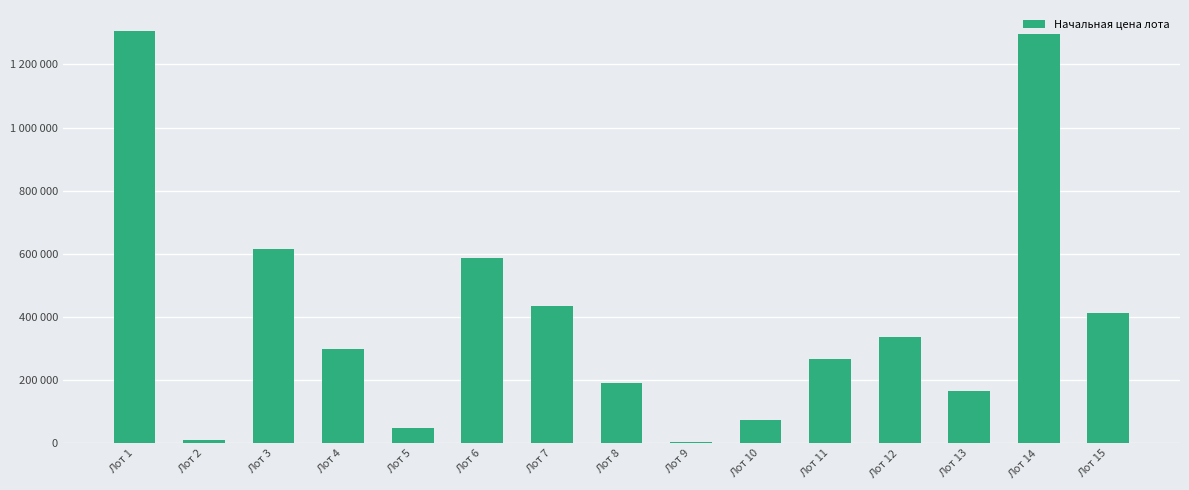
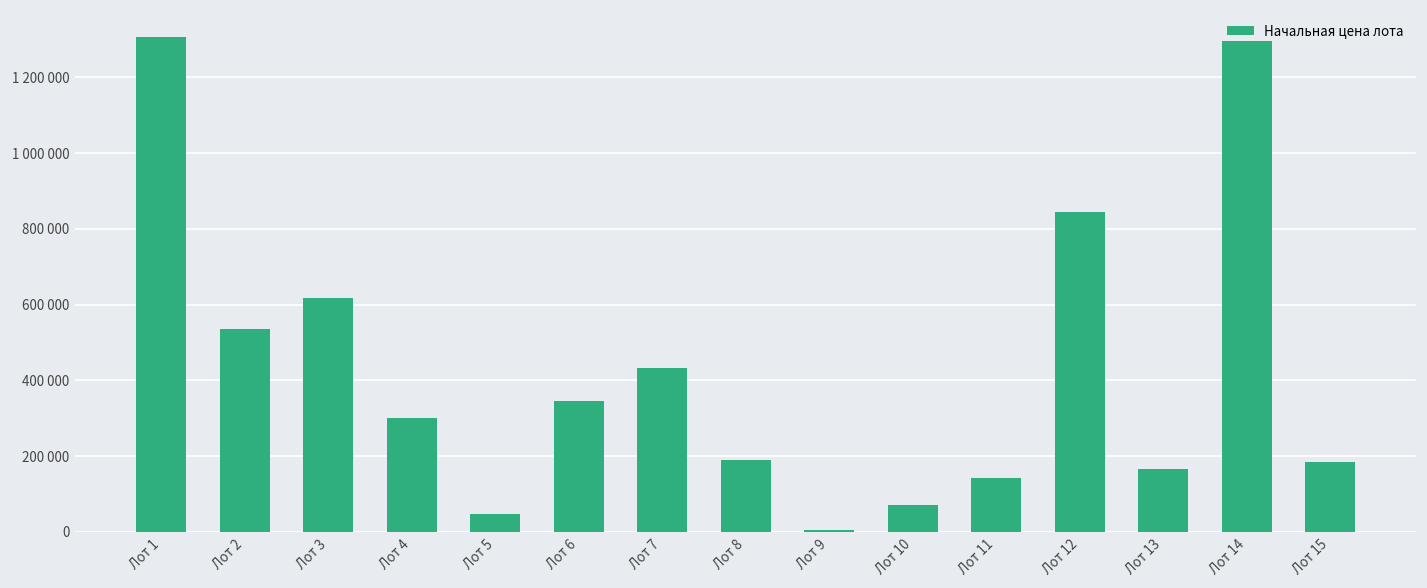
Лот 2: 10000 -> 540000
Лот 6: 590000 -> 340000
Лот 11: 270000 -> 140000
Лот 12: 340000 -> 850000
Лот 15: 410000 -> 190000
